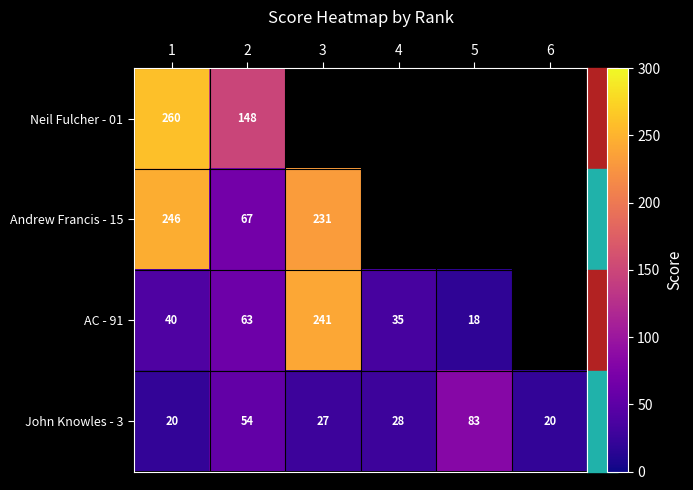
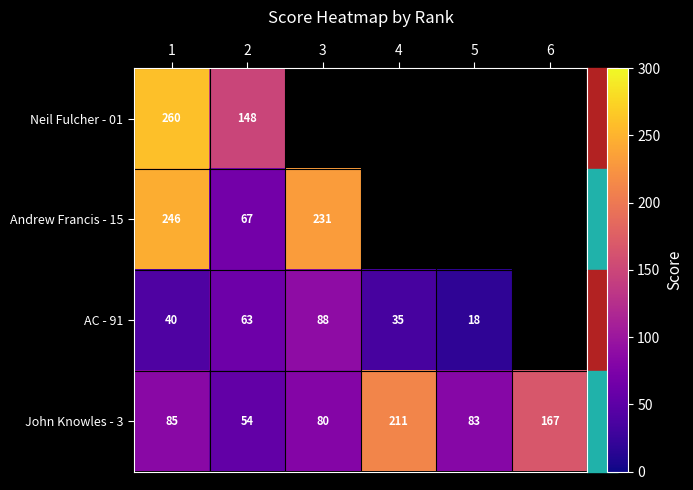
AC - 91, 3: 241 -> 88
John Knowles - 3, 1: 20 -> 85
John Knowles - 3, 3: 27 -> 80
John Knowles - 3, 4: 28 -> 211
John Knowles - 3, 6: 20 -> 167
